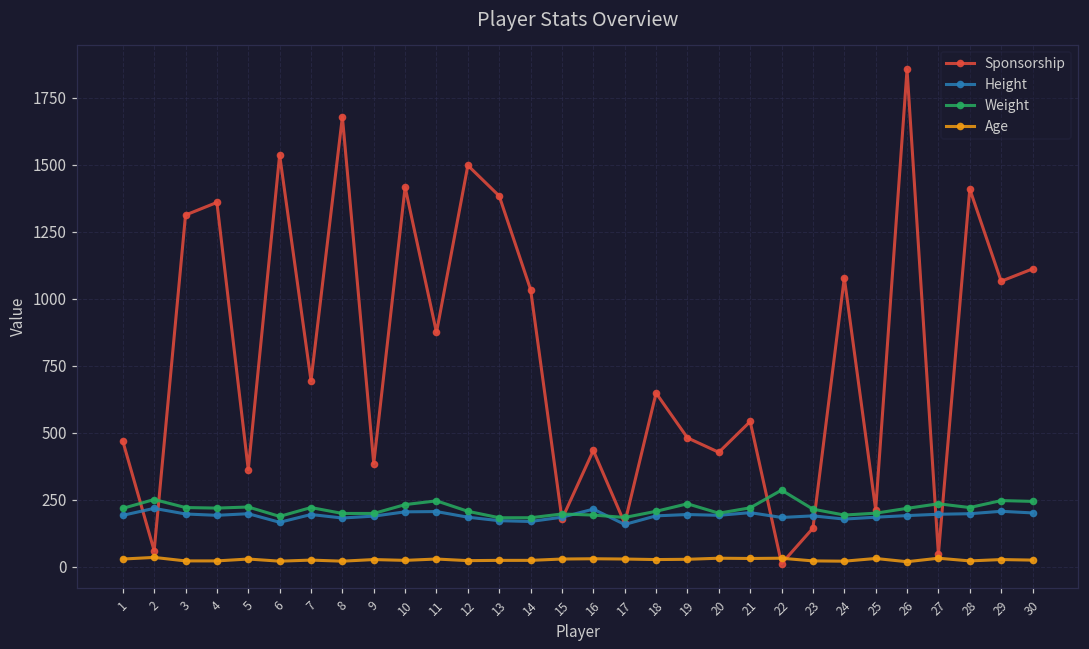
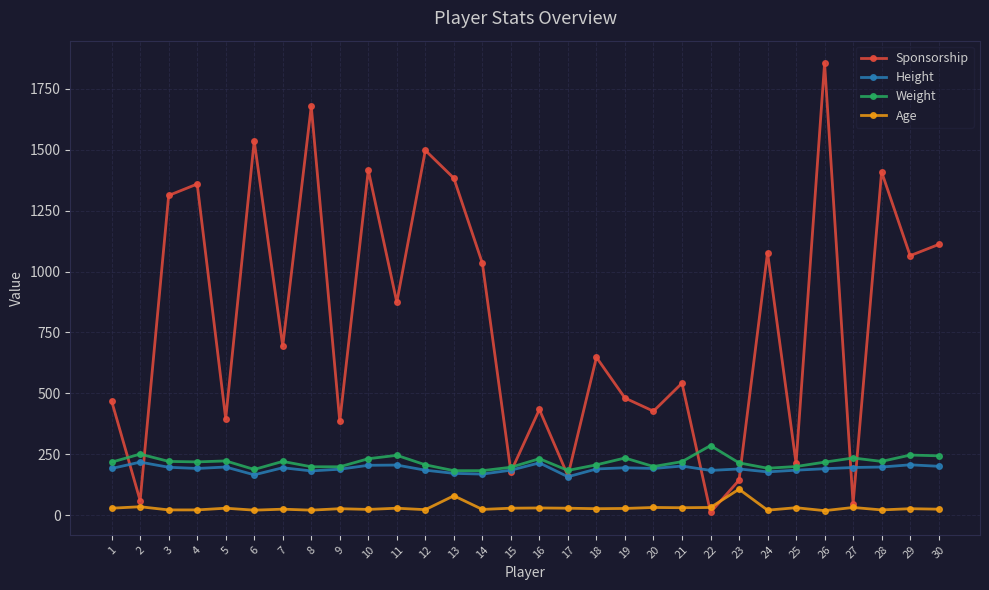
Sponsorship, 5: 360 -> 400
Age, 13: 20 -> 80
Weight, 16: 190 -> 230
Age, 23: 20 -> 110
